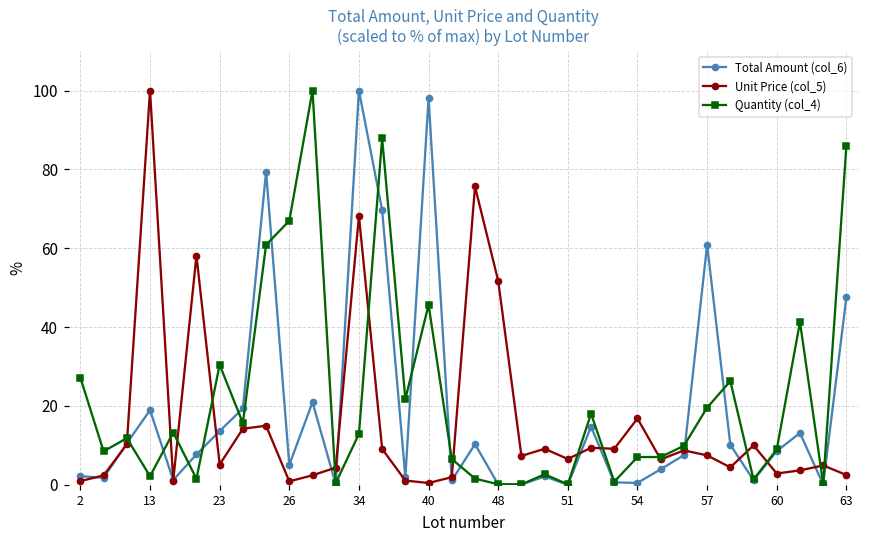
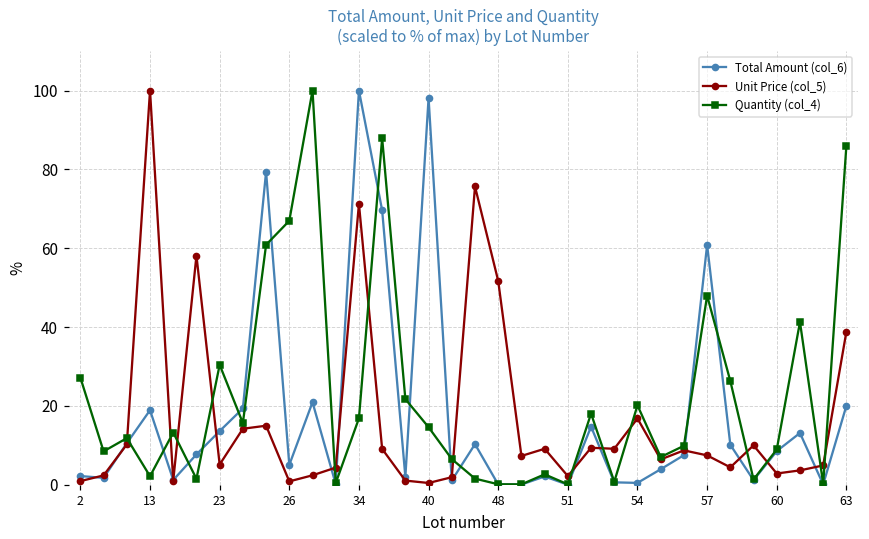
Unit Price (col_5), 34: 68 -> 71
Quantity (col_4), 34: 13 -> 17
Quantity (col_4), 40: 46 -> 15
Unit Price (col_5), 51: 7 -> 2
Quantity (col_4), 54: 7 -> 20
Quantity (col_4), 57: 20 -> 48
Total Amount (col_6), 63: 48 -> 20
Unit Price (col_5), 63: 2 -> 39
